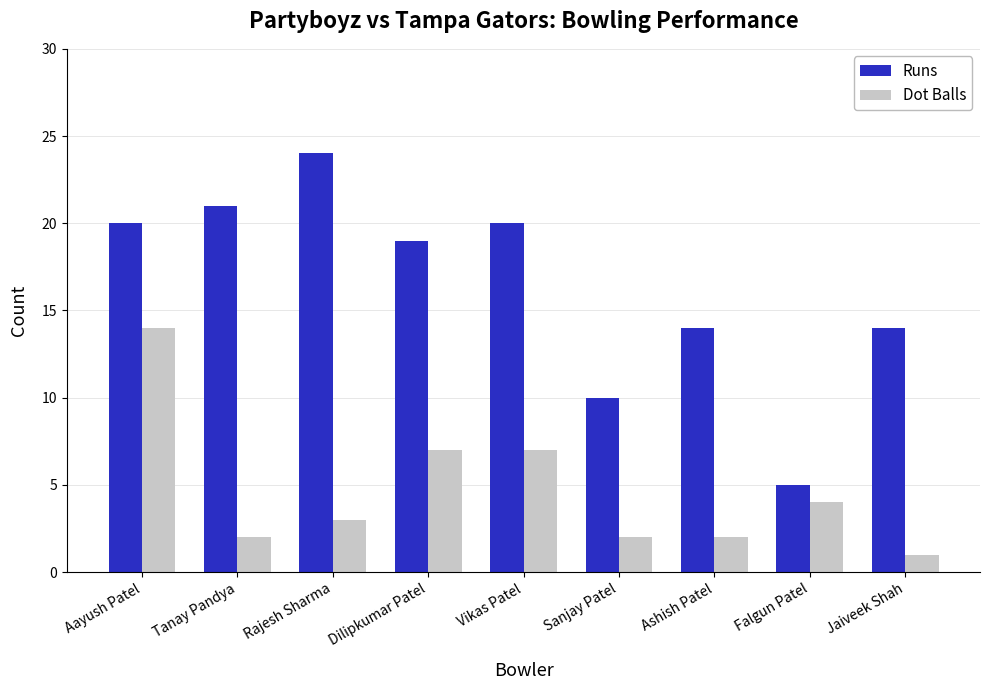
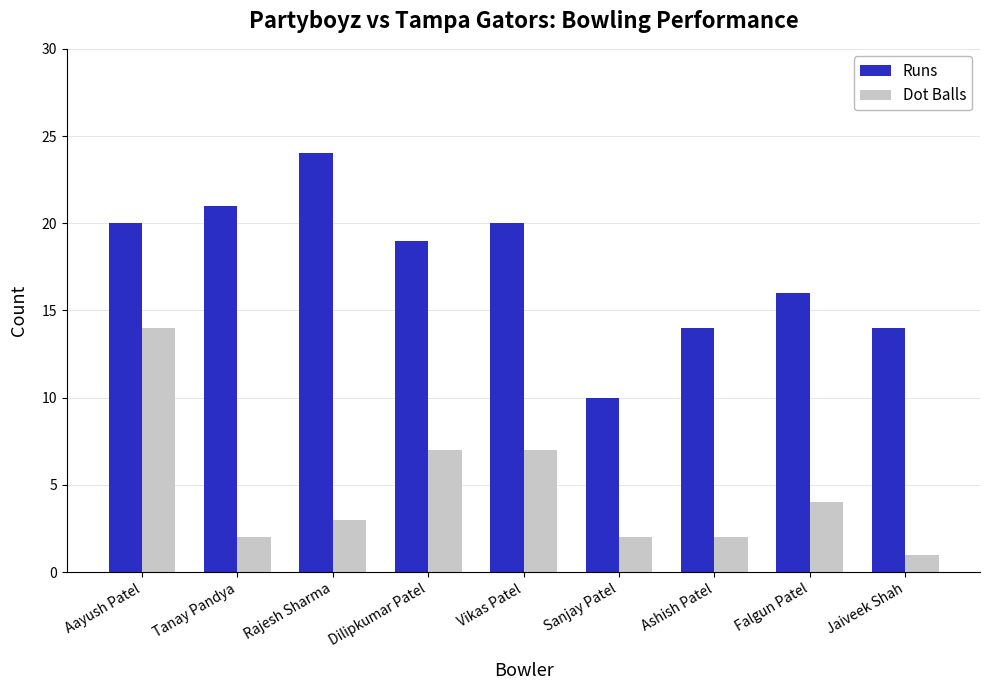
Runs, Falgun Patel: 5 -> 16
